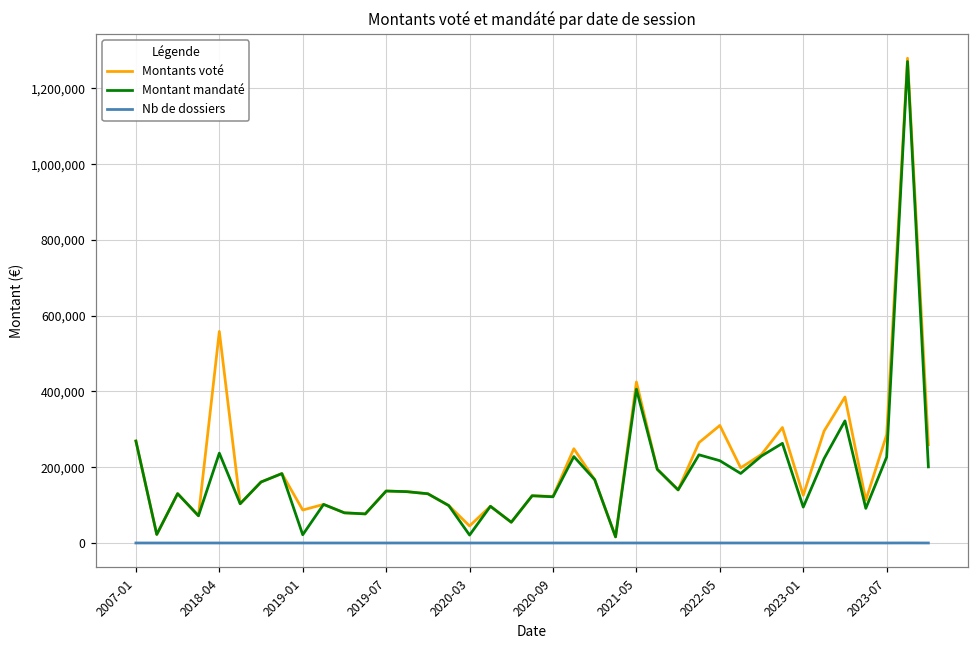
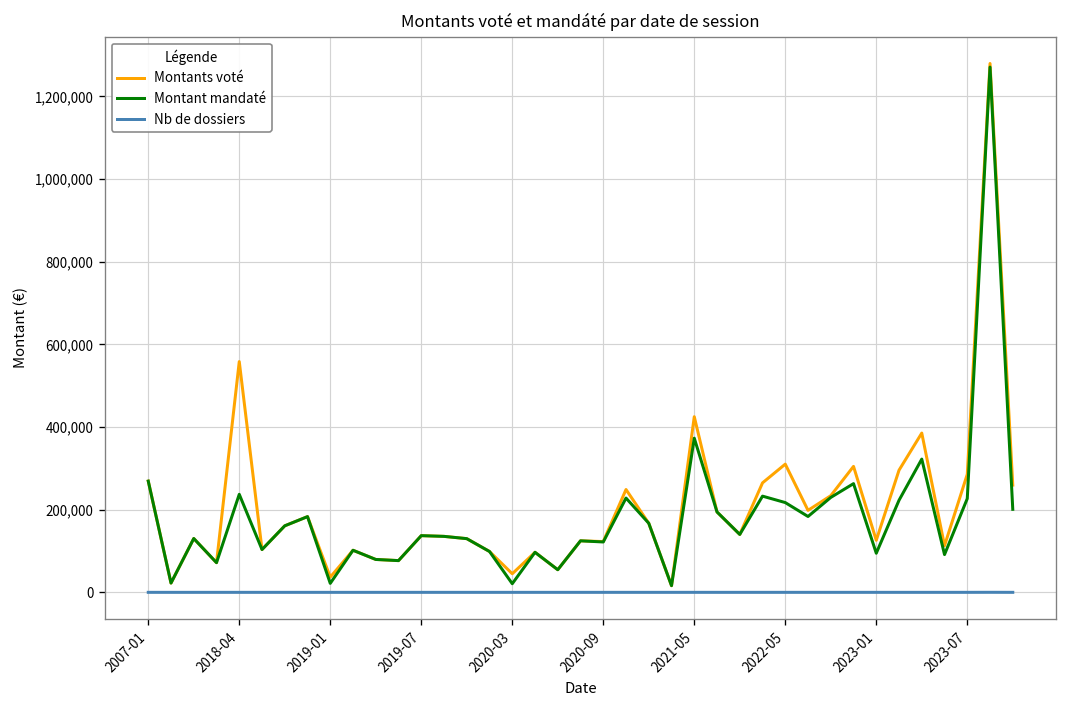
Montants voté, 2019-01: 90,000 -> 40,000
Montant mandaté, 2021-05: 410,000 -> 370,000
